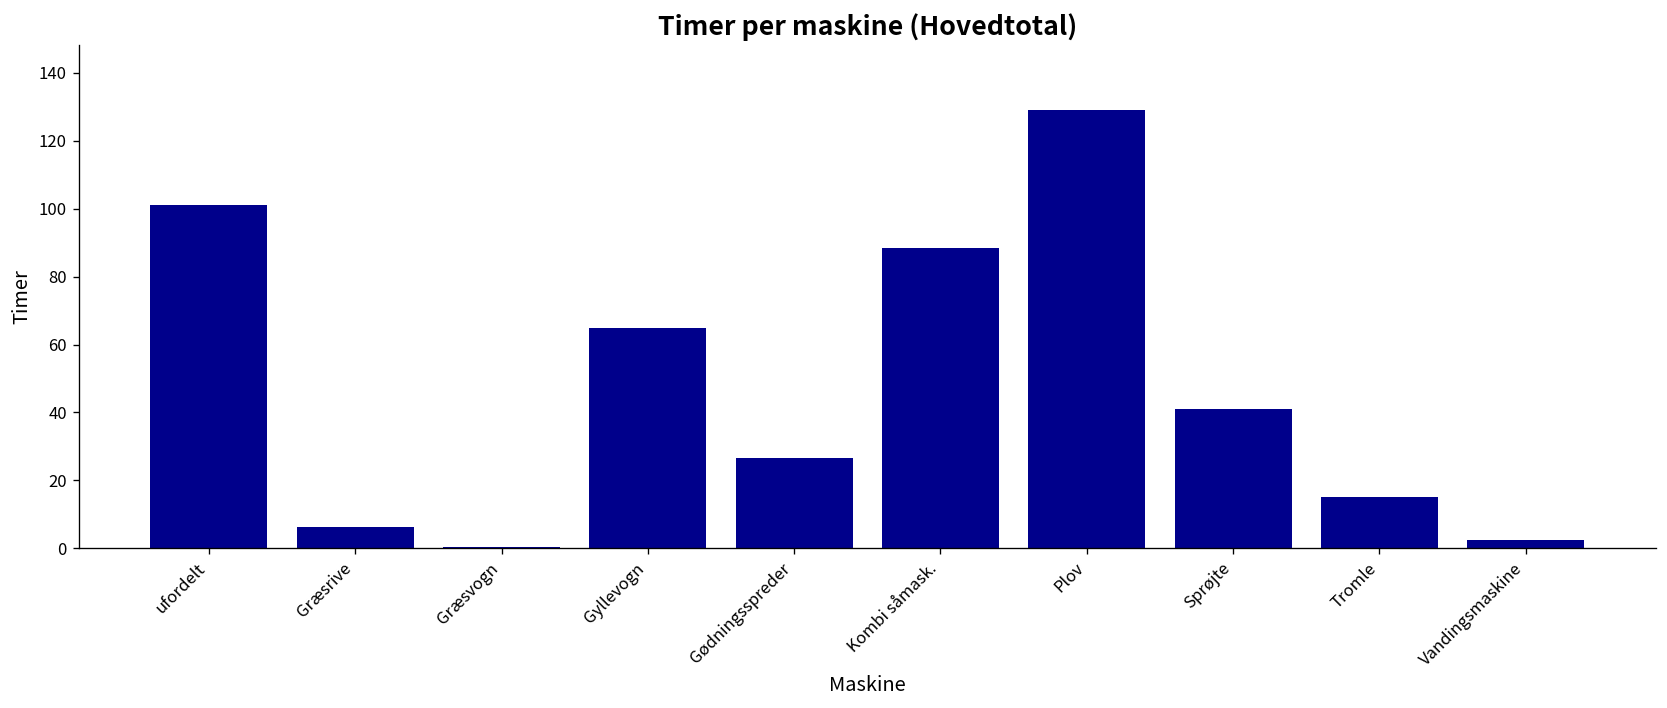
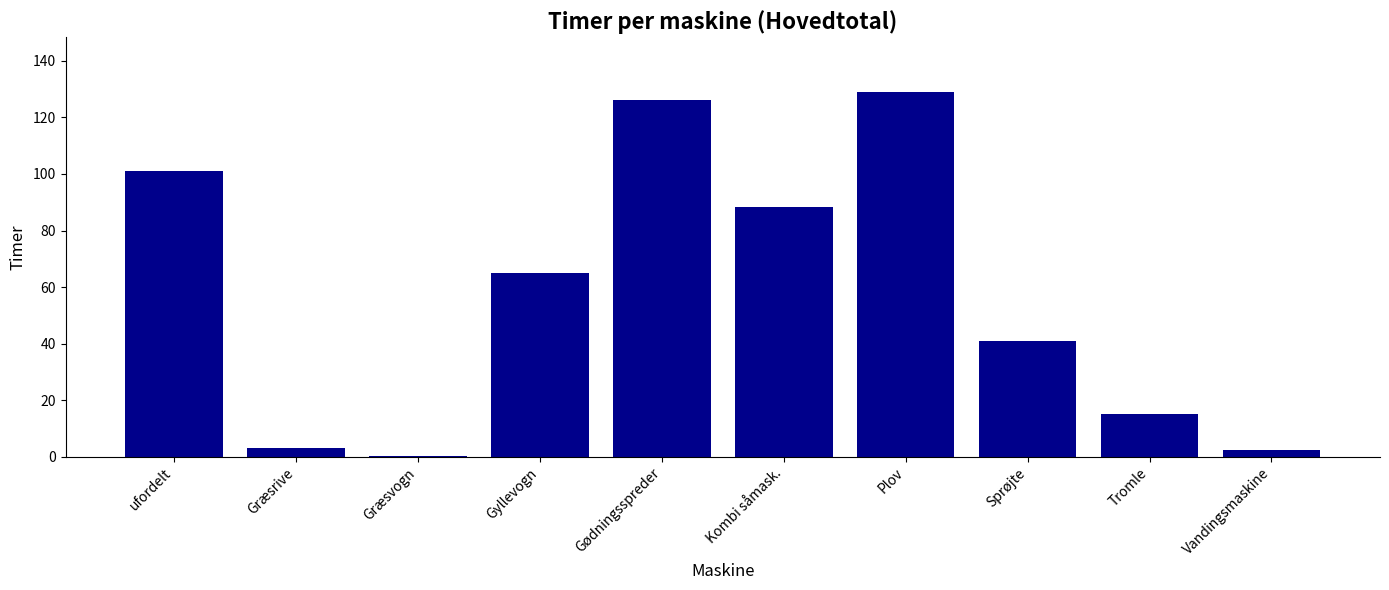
Græsrive: 6 -> 3
Gødningsspreder: 27 -> 126
